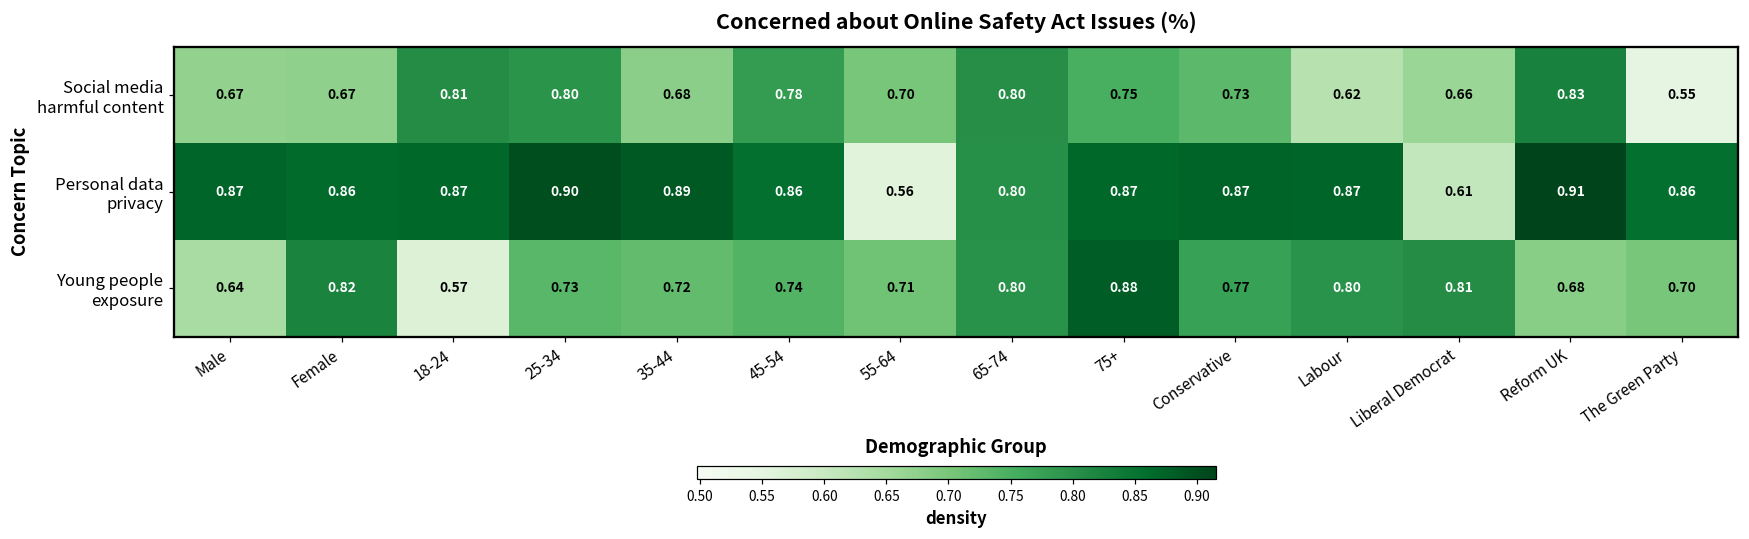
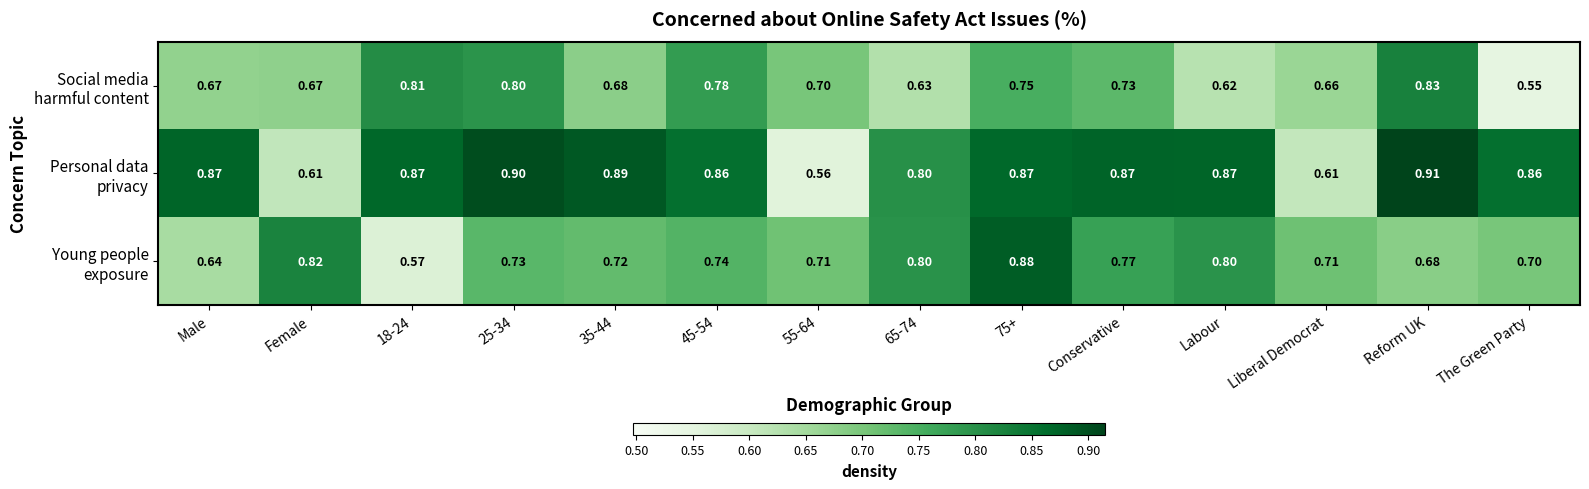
Social media harmful content, 65-74: 0.80 -> 0.63
Personal data privacy, Female: 0.86 -> 0.61
Young people exposure, Liberal Democrat: 0.81 -> 0.71
